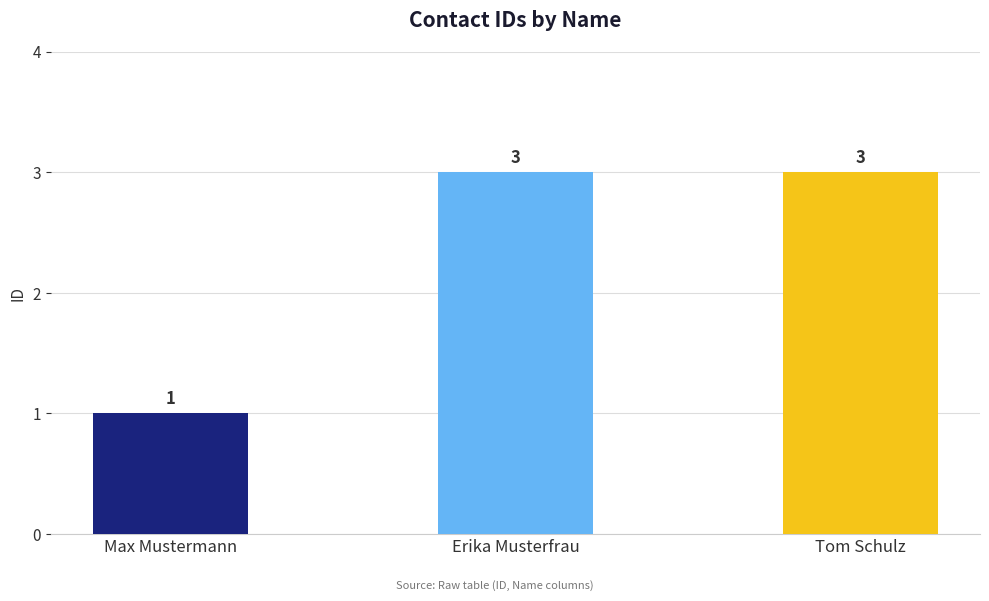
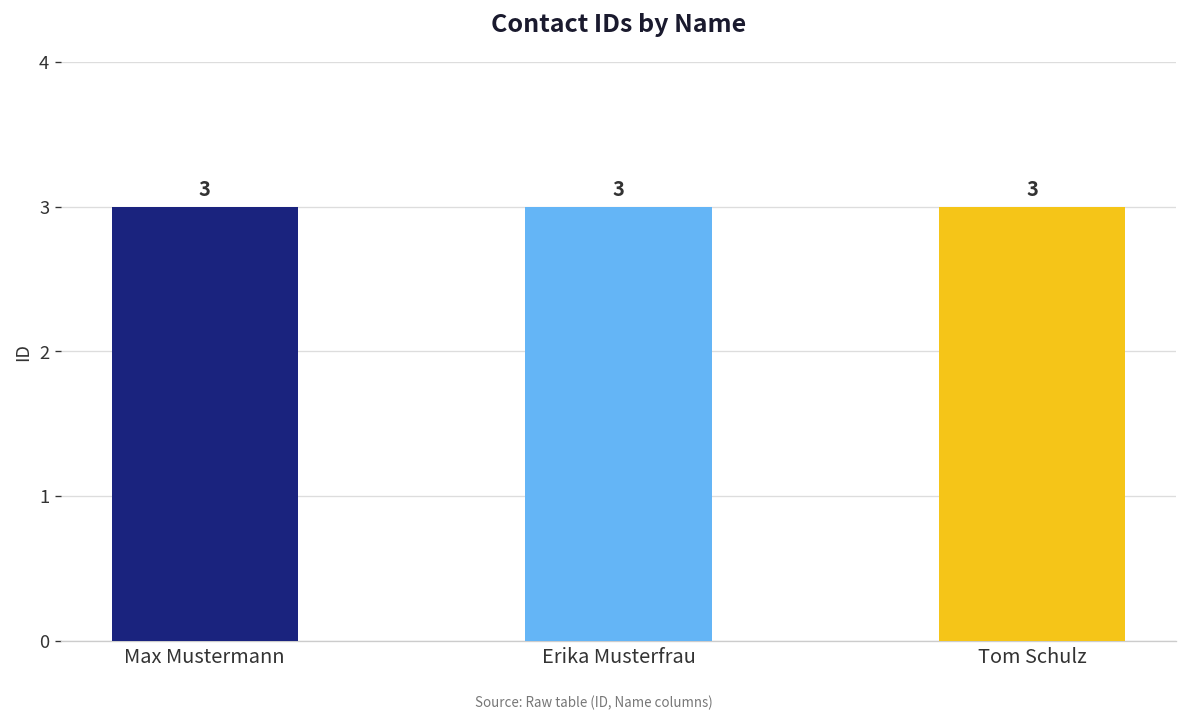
Max Mustermann: 1 -> 3
